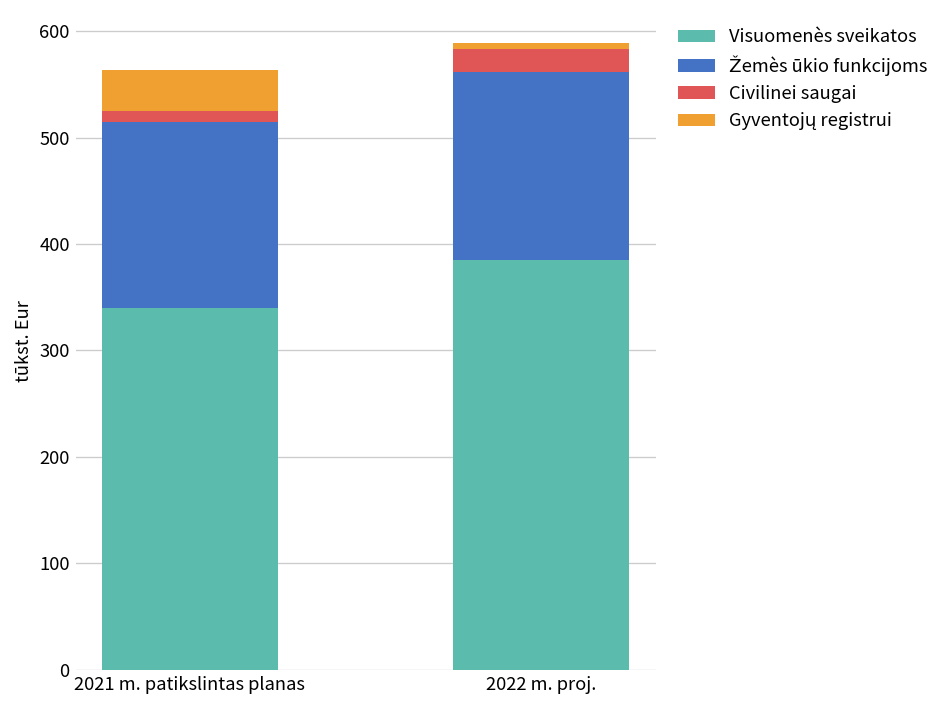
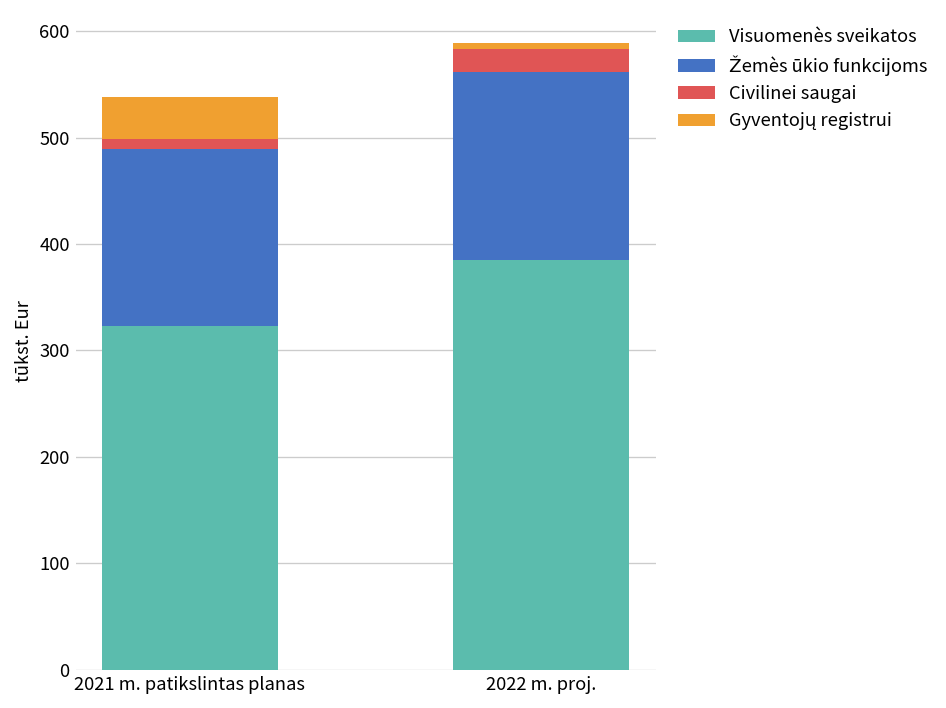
Visuomenès sveikatos, 2021 m. patikslintas planas: 340 -> 320
Žemès ūkio funkcijoms, 2021 m. patikslintas planas: 180 -> 170
